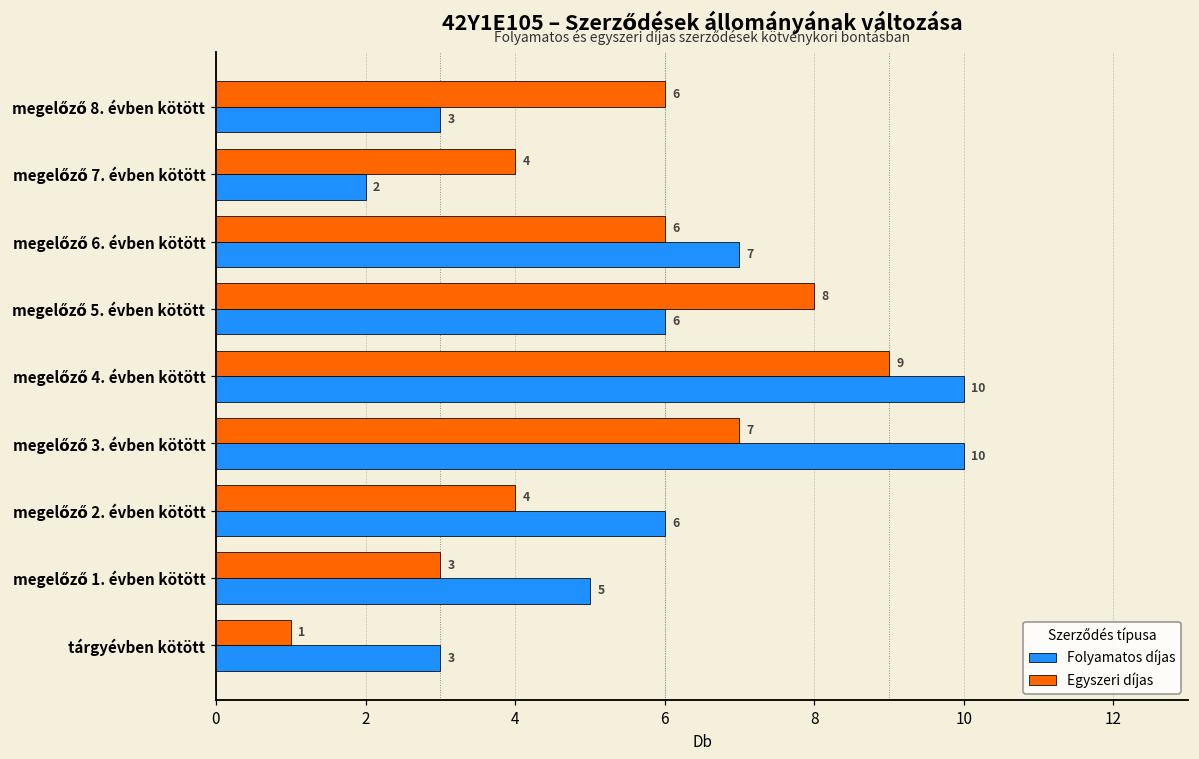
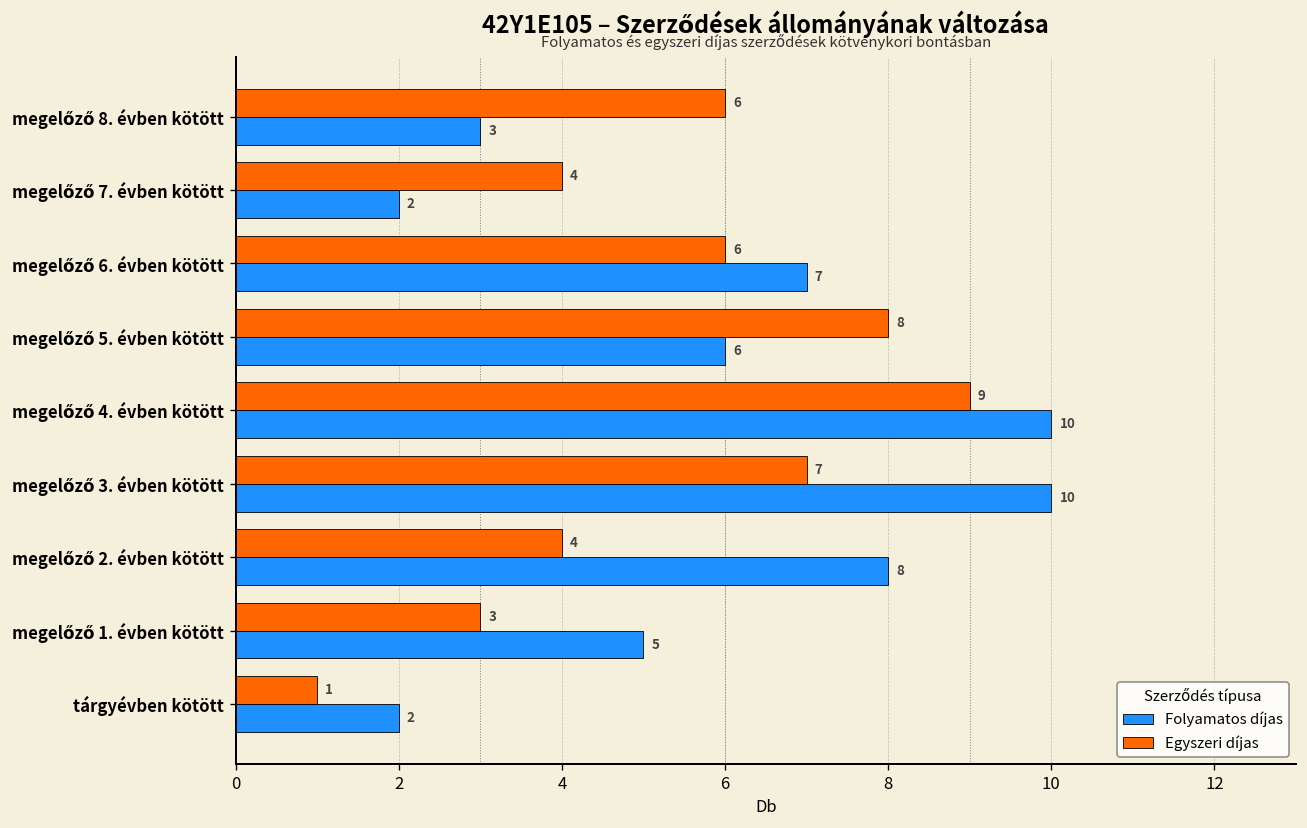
Folyamatos díjas, megelőző 2. évben kötött: 6 -> 8
Folyamatos díjas, tárgyévben kötött: 3 -> 2
